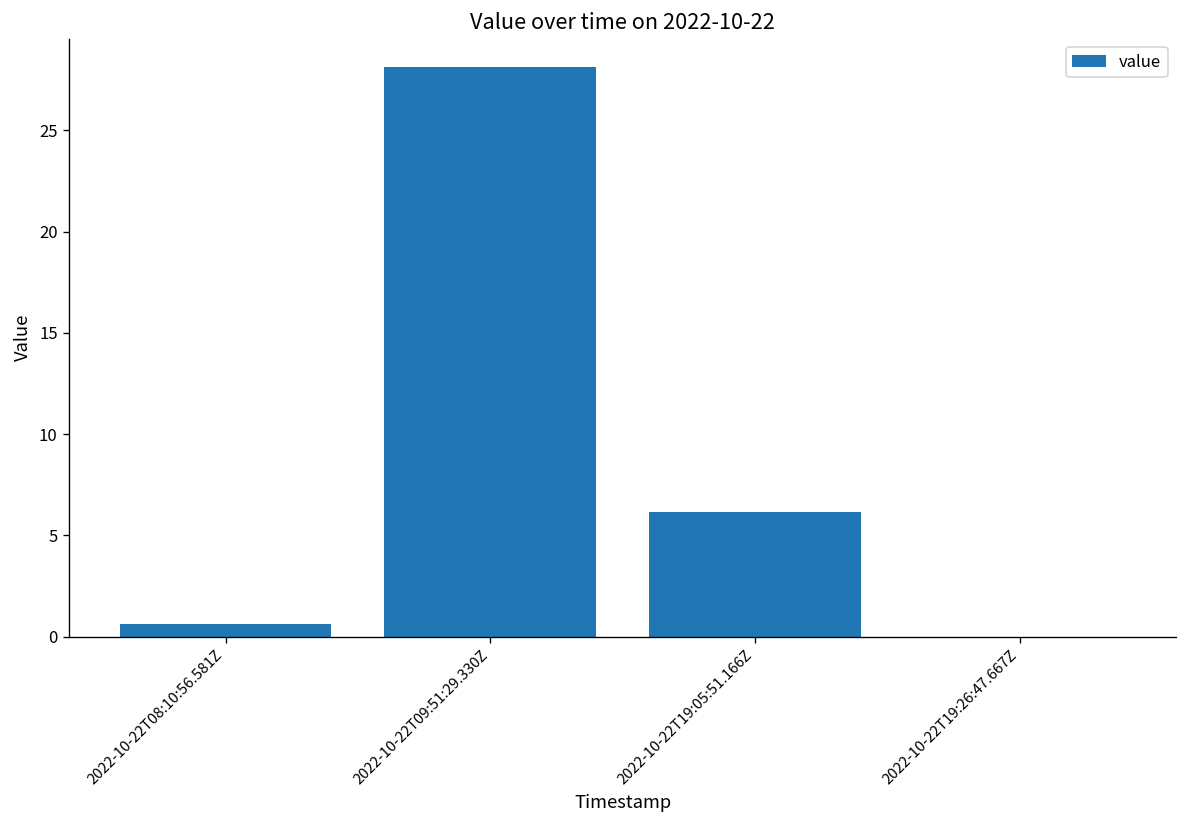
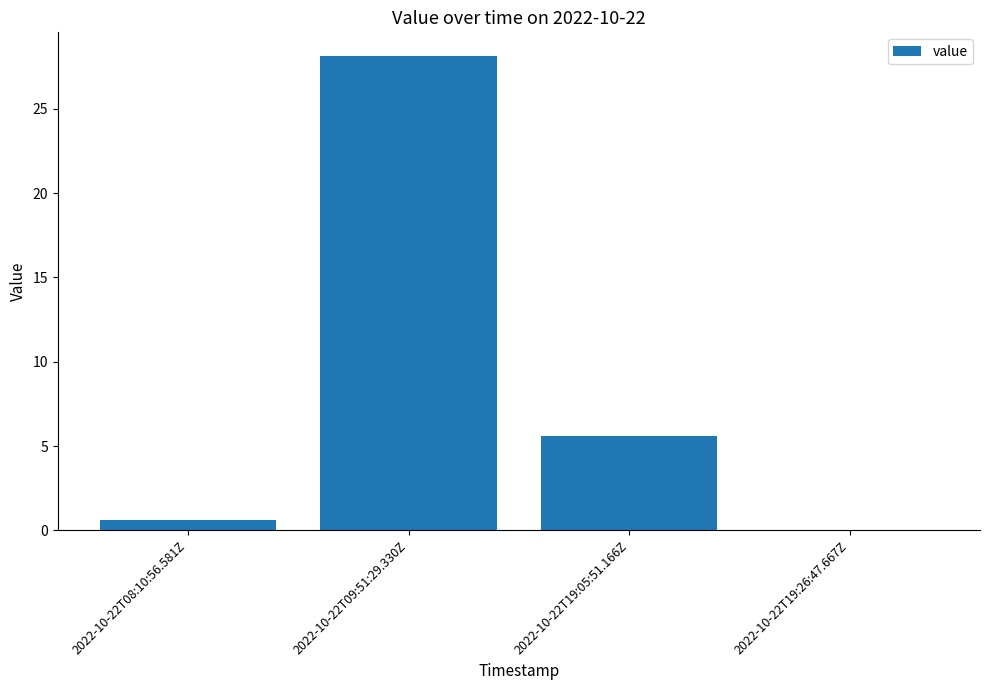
2022-10-22T19:05:51.166Z: 6.1 -> 5.6
